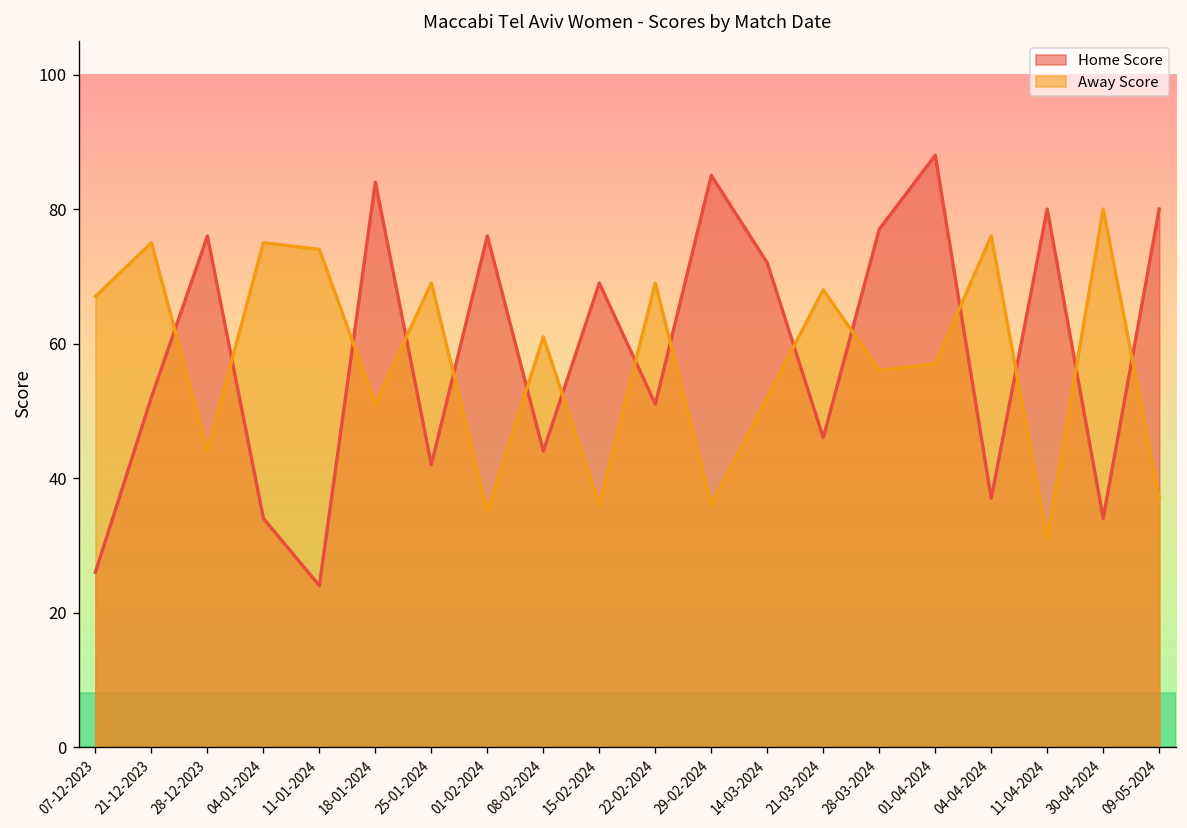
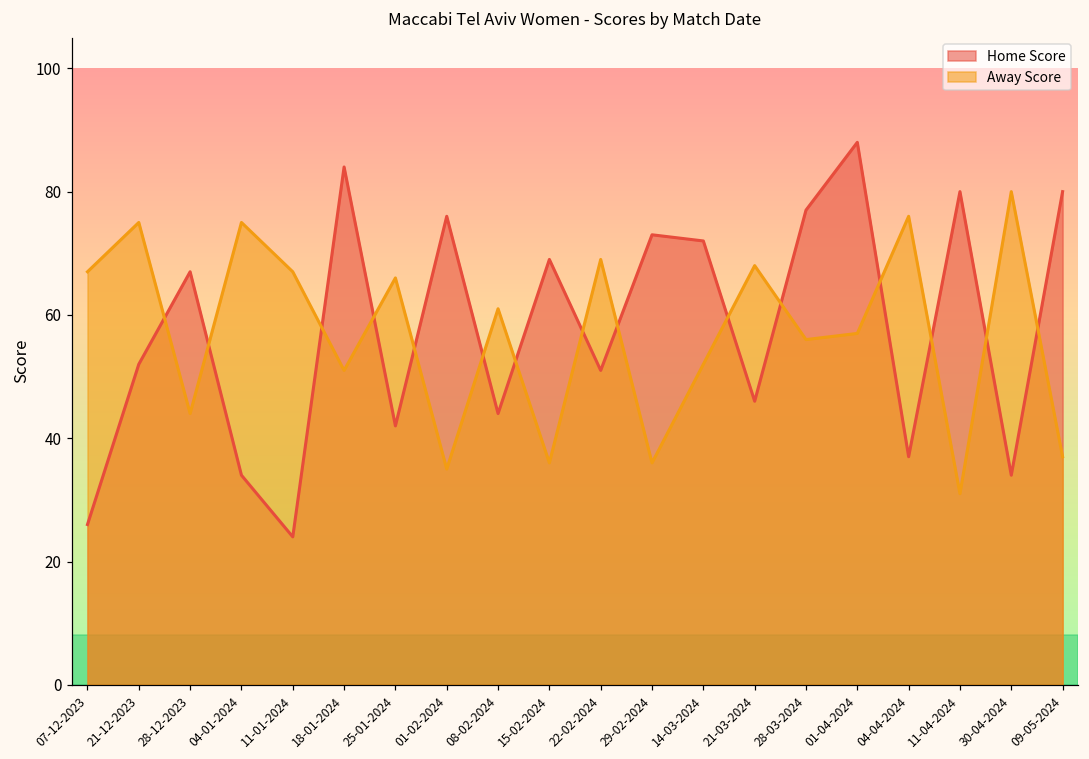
Home Score, 28-12-2023: 76 -> 67
Away Score, 11-01-2024: 74 -> 67
Away Score, 25-01-2024: 69 -> 66
Home Score, 29-02-2024: 85 -> 73
